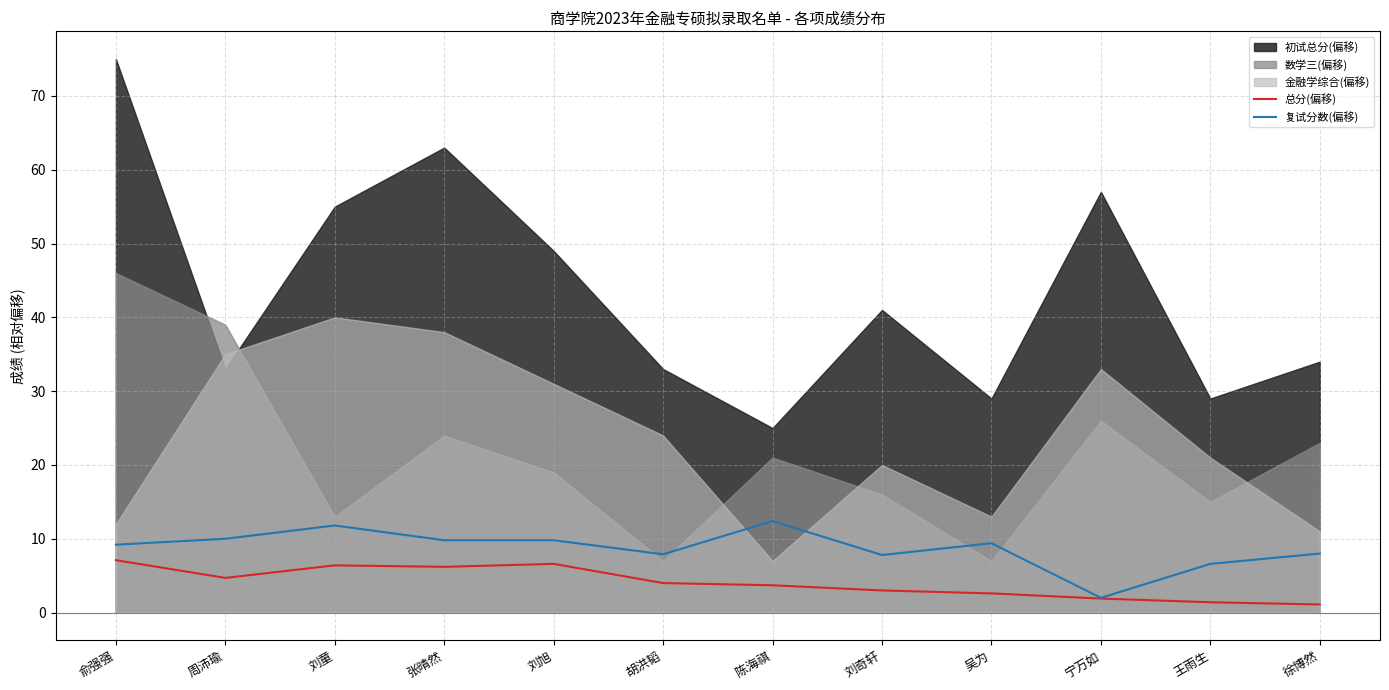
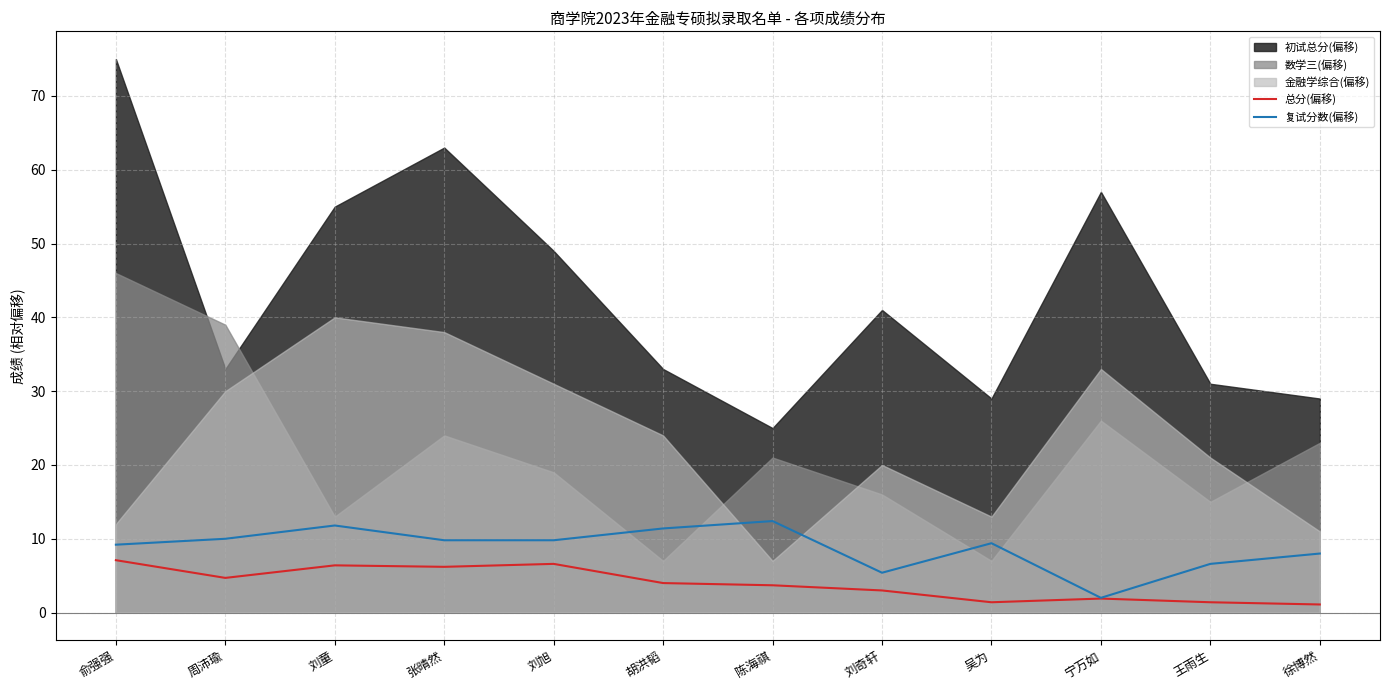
金融学综合(偏移), 周沛瑜: 35 -> 30
复试分数(偏移), 胡洪韬: 8 -> 11
复试分数(偏移), 刘奇轩: 8 -> 5
总分(偏移), 吴为: 3 -> 1
初试总分(偏移), 王雨生: 29 -> 31
初试总分(偏移), 徐博然: 34 -> 29
